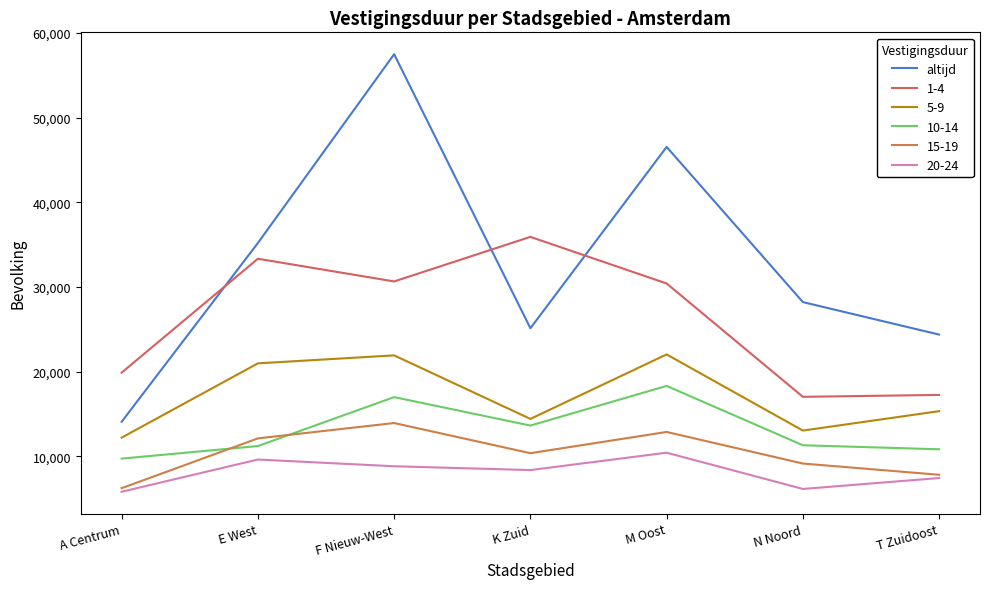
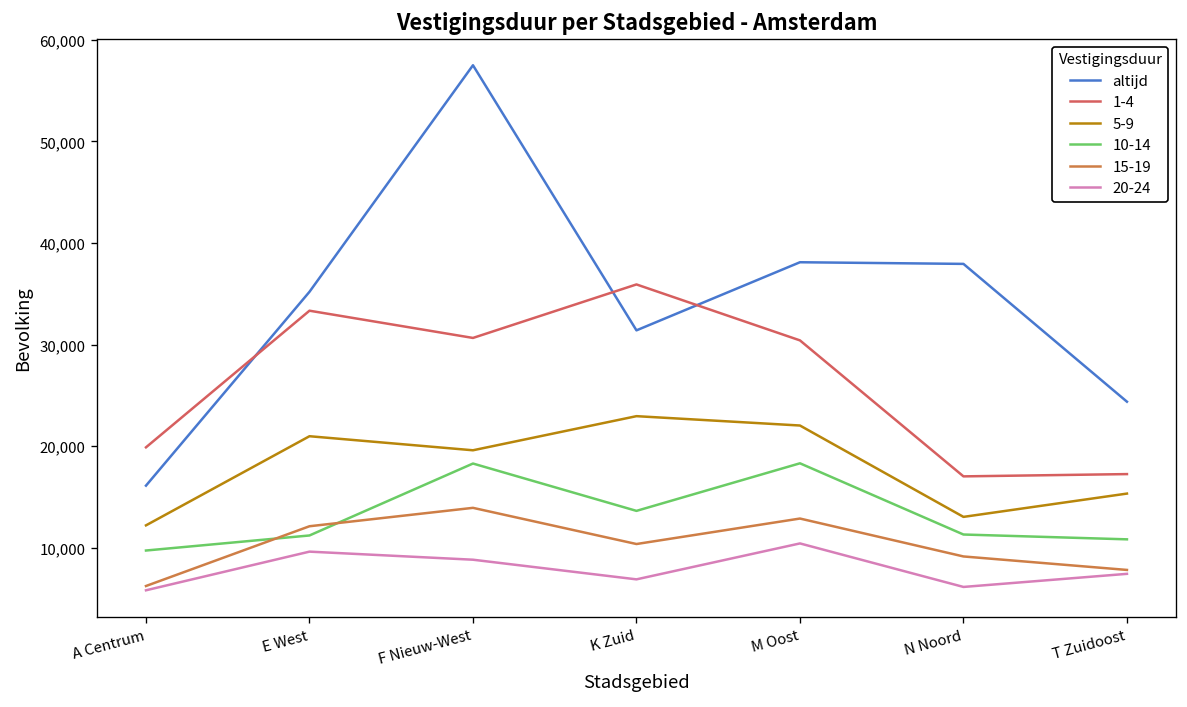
altijd, A Centrum: 14,000 -> 16,000
5-9, F Nieuw-West: 22,000 -> 20,000
10-14, F Nieuw-West: 17,000 -> 18,000
altijd, K Zuid: 25,000 -> 31,000
5-9, K Zuid: 14,000 -> 23,000
20-24, K Zuid: 8,000 -> 7,000
altijd, M Oost: 47,000 -> 38,000
altijd, N Noord: 28,000 -> 38,000
